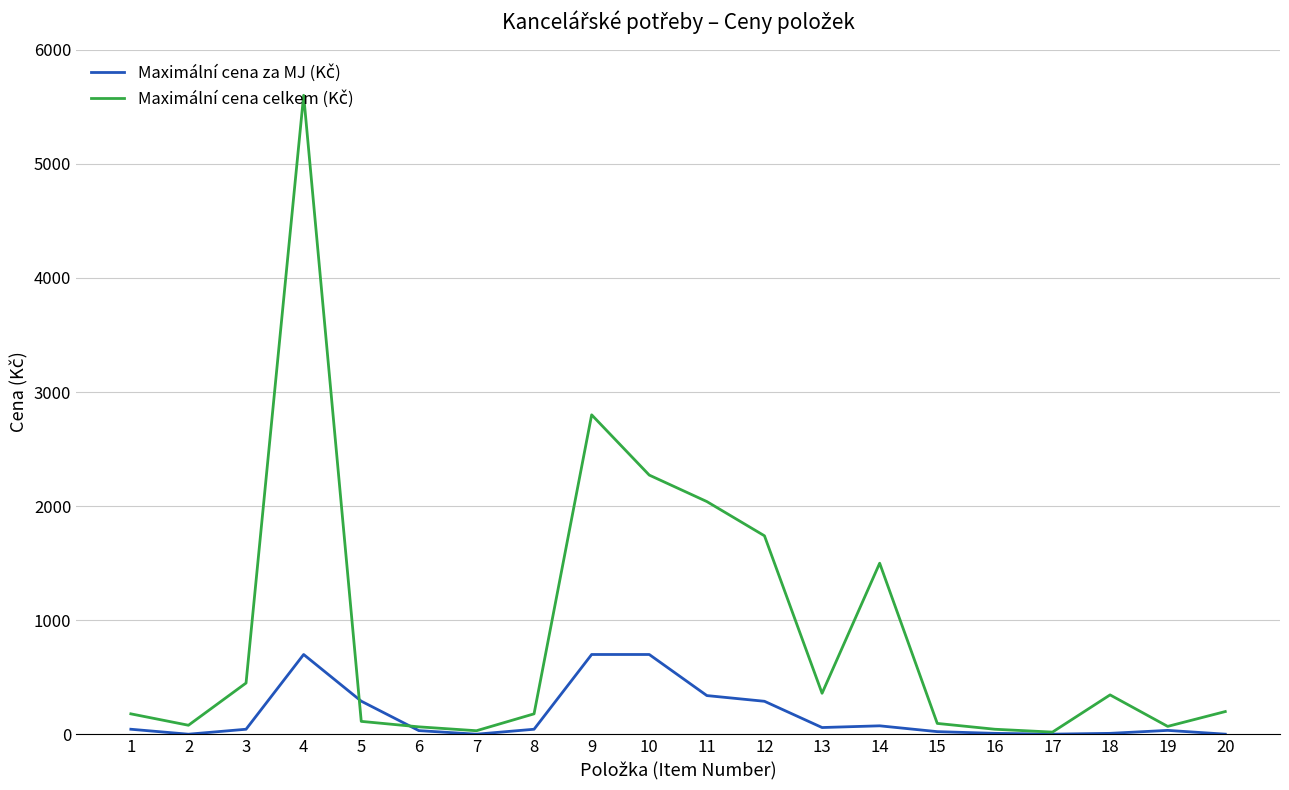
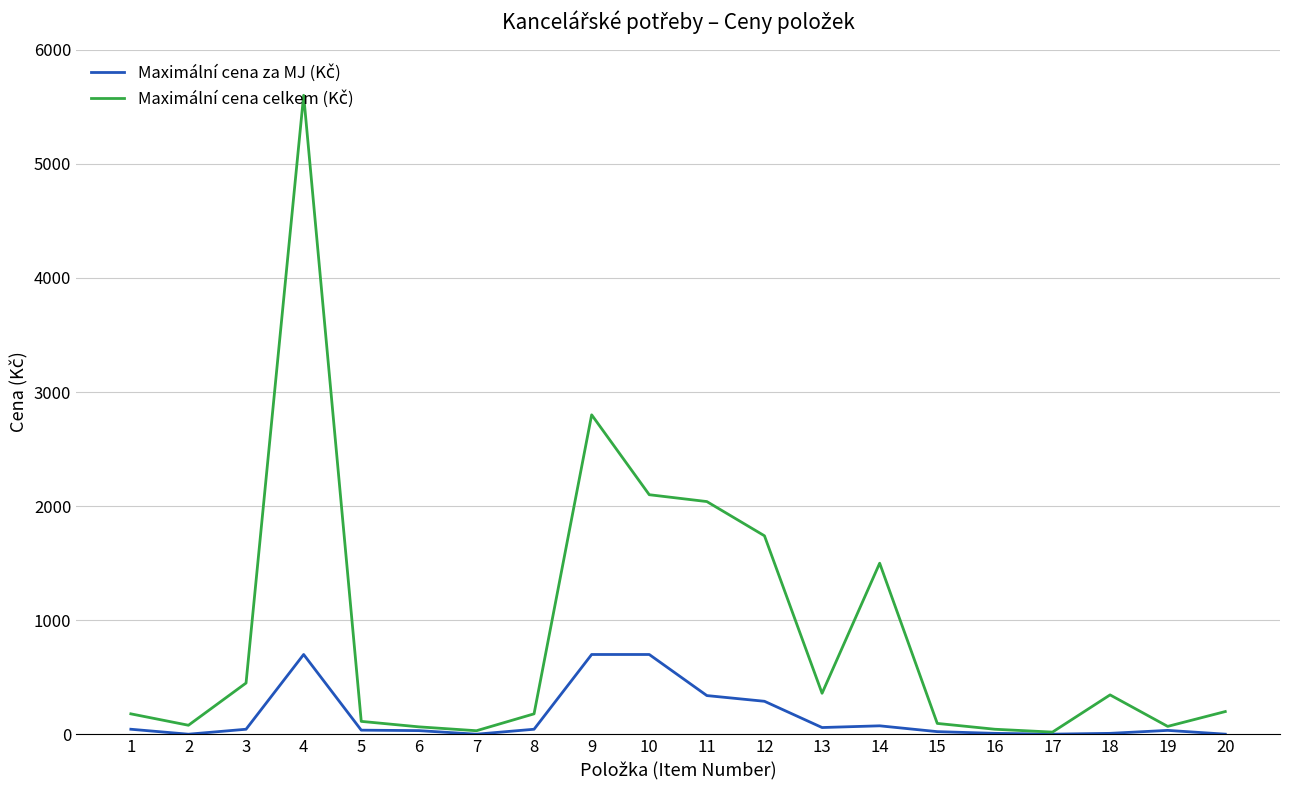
Maximální cena za MJ (Kč), 5: 290 -> 40
Maximální cena celkem (Kč), 10: 2270 -> 2100
